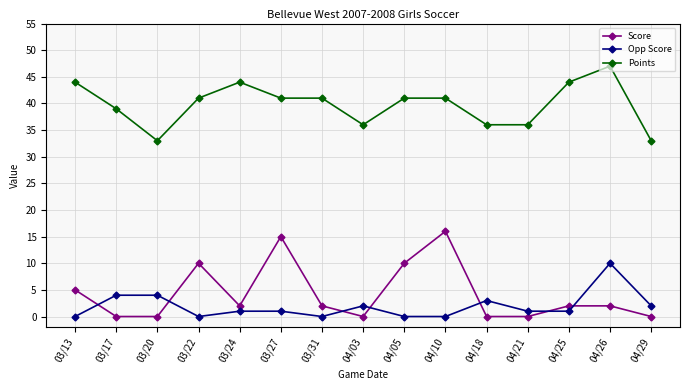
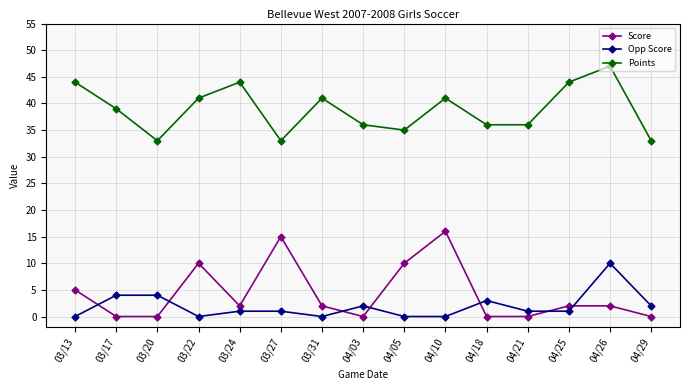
Points, 03/27: 41 -> 33
Points, 04/05: 41 -> 35
